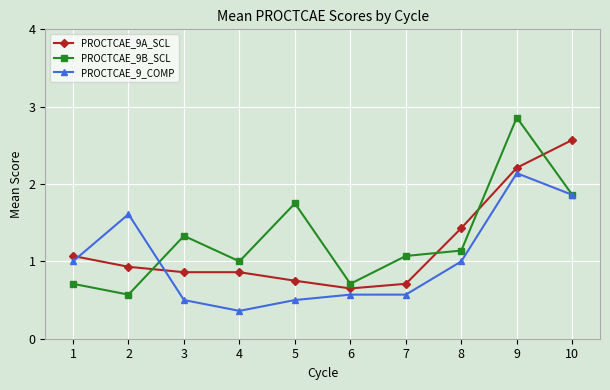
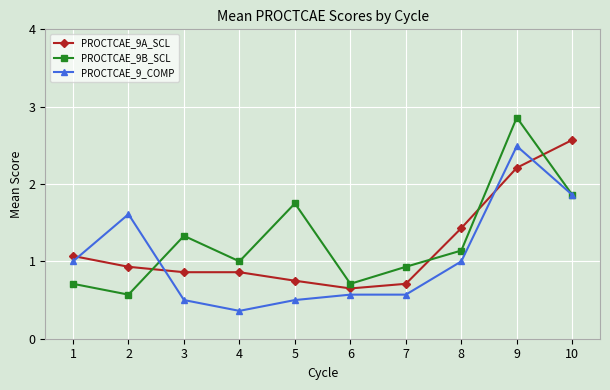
PROCTCAE_9B_SCL, 7: 1.1 -> 0.9
PROCTCAE_9_COMP, 9: 2.1 -> 2.5
